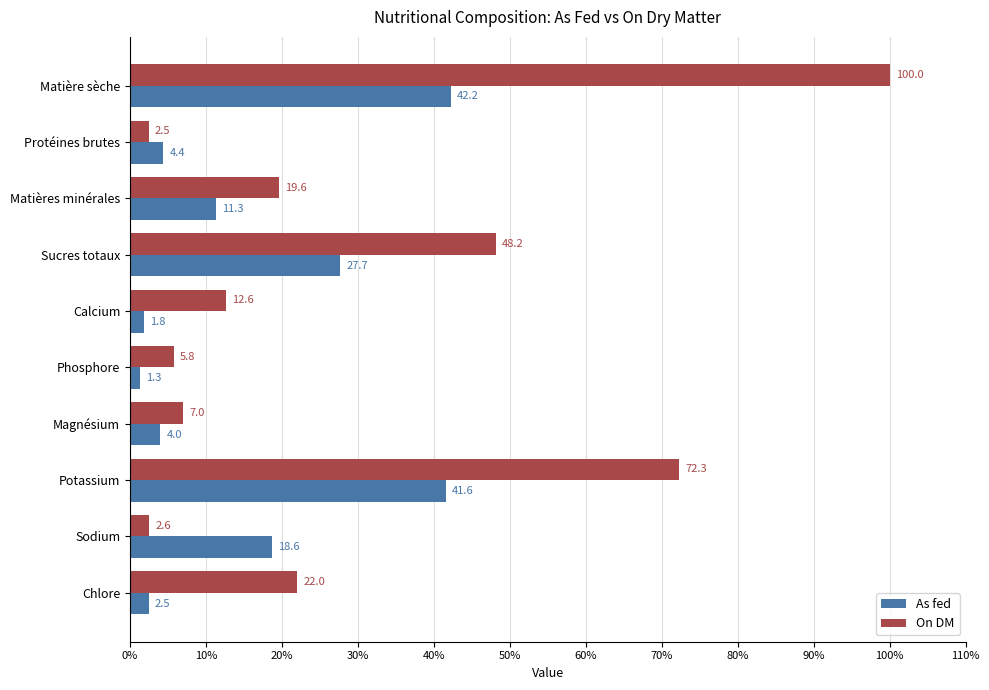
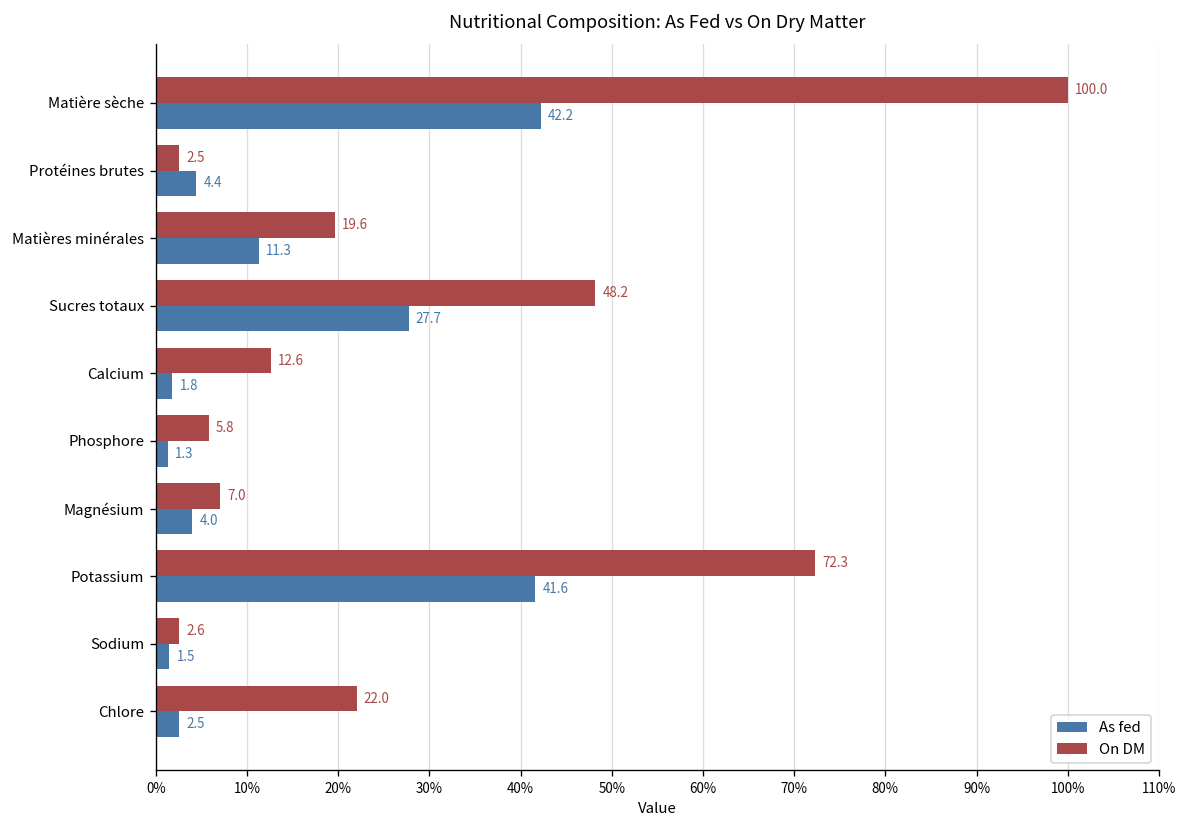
As fed, Sodium: 18.6 -> 1.5
